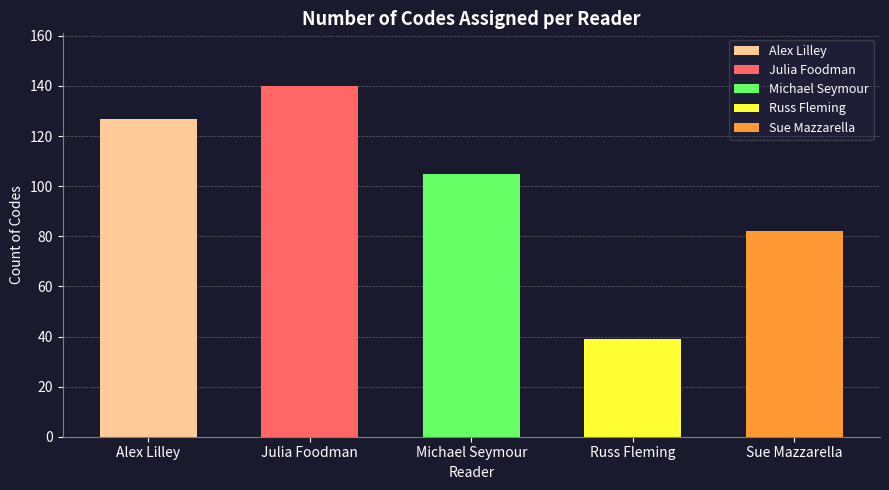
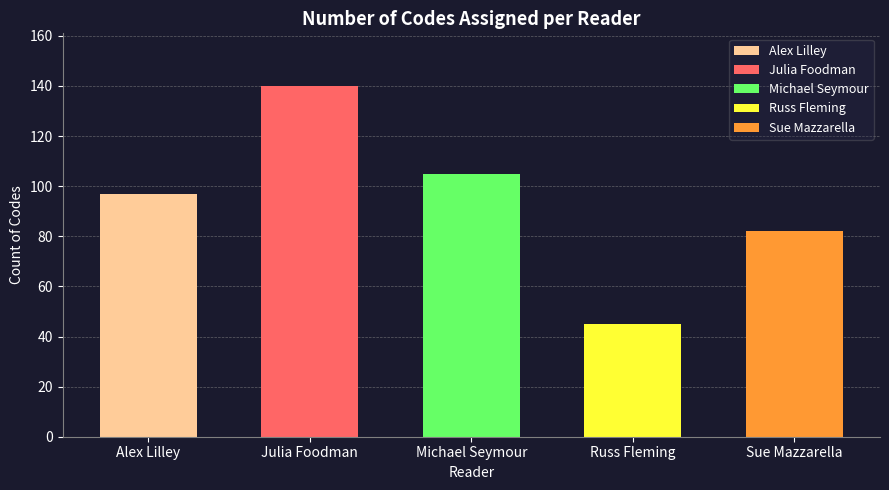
Alex Lilley: 127 -> 97
Russ Fleming: 39 -> 45
